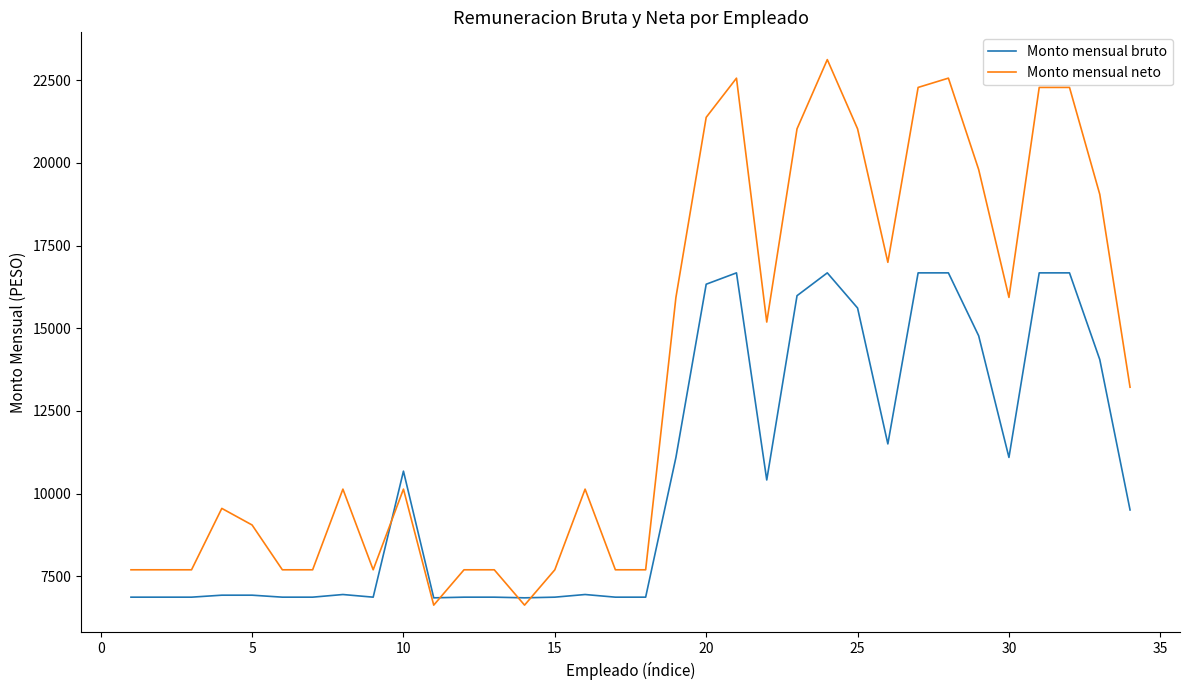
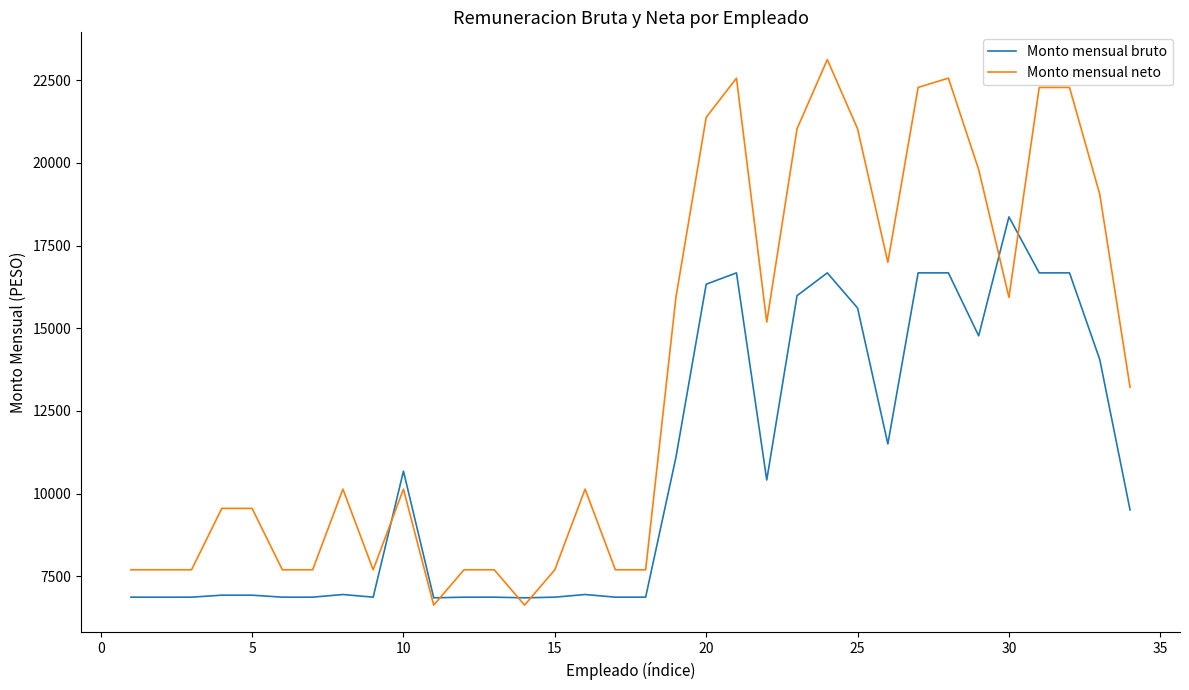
Monto mensual neto, 5: 9100 -> 9600
Monto mensual bruto, 30: 11100 -> 18400
